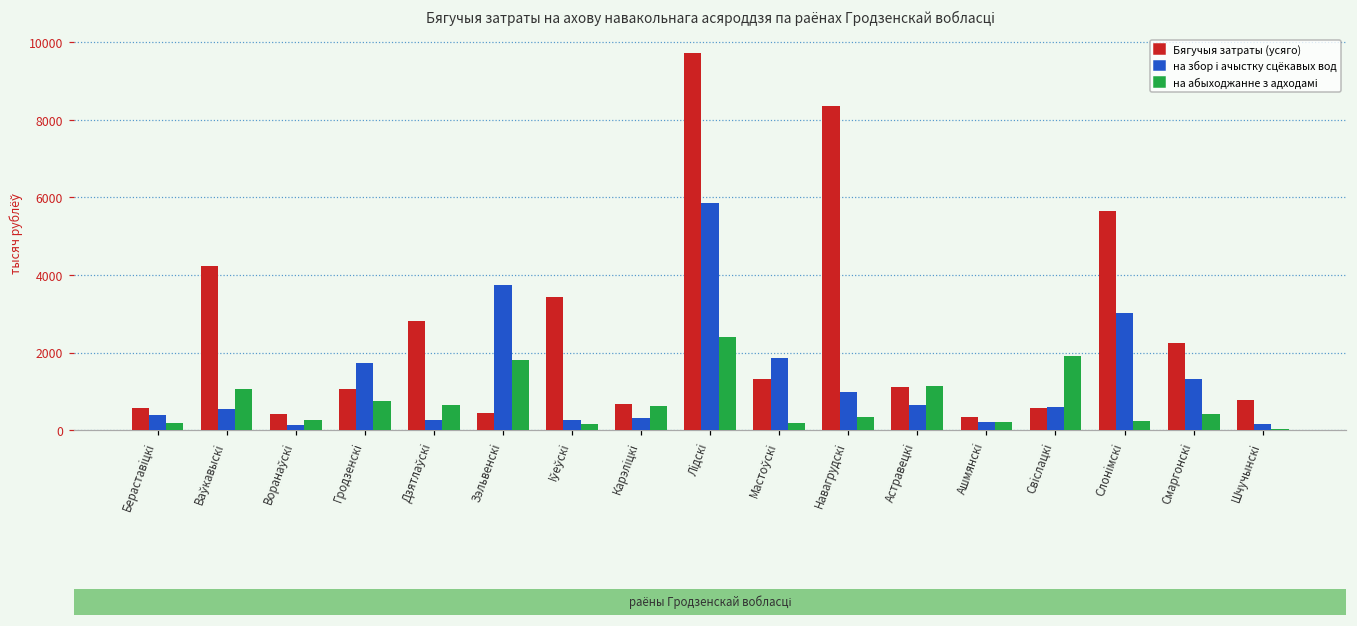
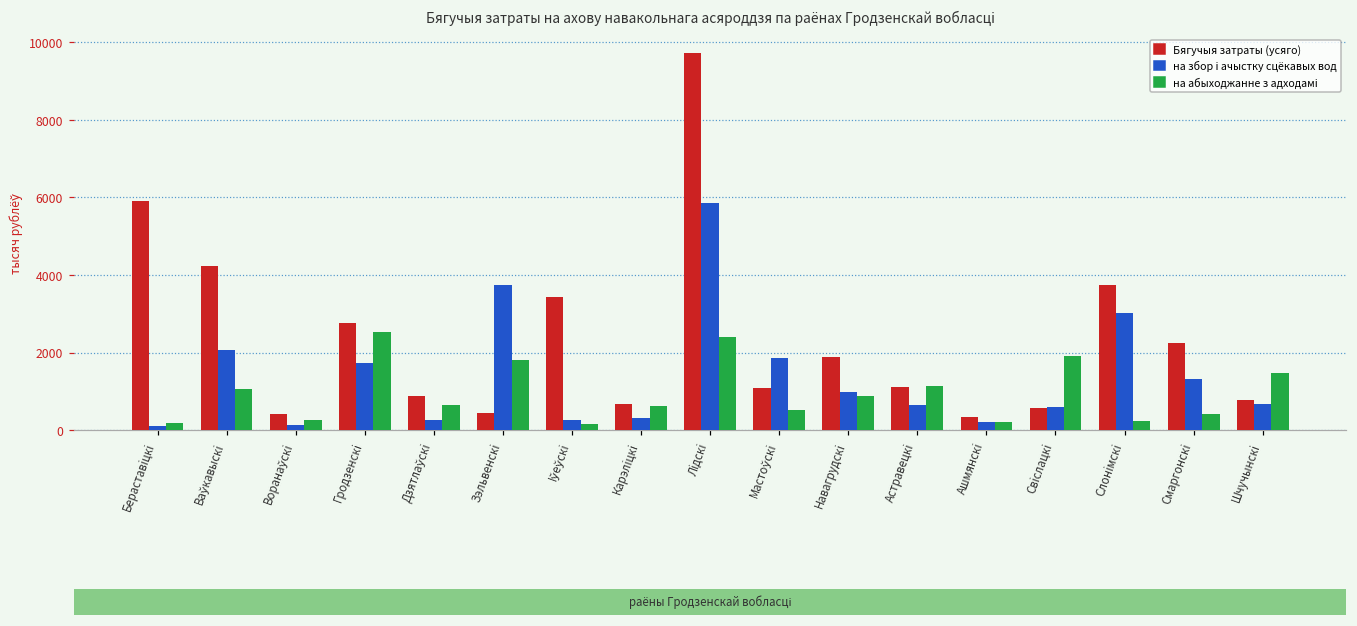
Бягучыя затраты (усяго), Бераставiцкi: 600 -> 5900
на збор і ачыстку сцёкавых вод, Бераставiцкi: 400 -> 100
на збор і ачыстку сцёкавых вод, Ваўкавыскi: 500 -> 2100
Бягучыя затраты (усяго), Гродзенскi: 1100 -> 2800
на абыходжанне з адходамі, Гродзенскi: 700 -> 2500
Бягучыя затраты (усяго), Дзятлаўскi: 2800 -> 900
Бягучыя затраты (усяго), Мастоўскi: 1300 -> 1100
на абыходжанне з адходамі, Мастоўскi: 200 -> 500
Бягучыя затраты (усяго), Навагрудскi: 8400 -> 1900
на абыходжанне з адходамі, Навагрудскi: 300 -> 900
Бягучыя затраты (усяго), Слонiмскi: 5600 -> 3700
на збор і ачыстку сцёкавых вод, Шчучынскi: 200 -> 700
на абыходжанне з адходамі, Шчучынскi: 0 -> 1500
